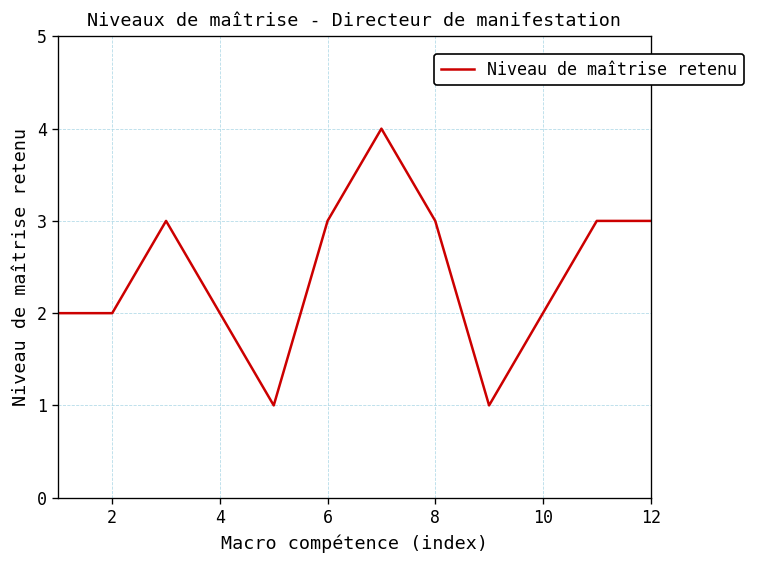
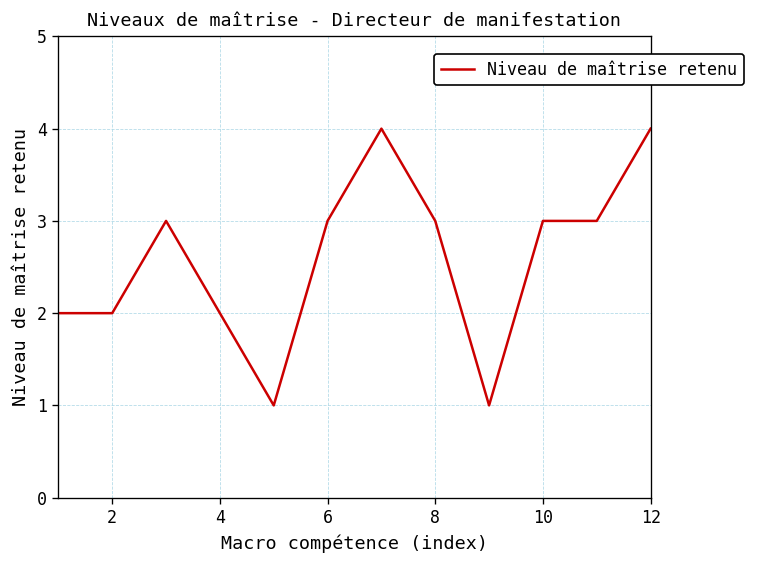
10: 2 -> 3
12: 3 -> 4
